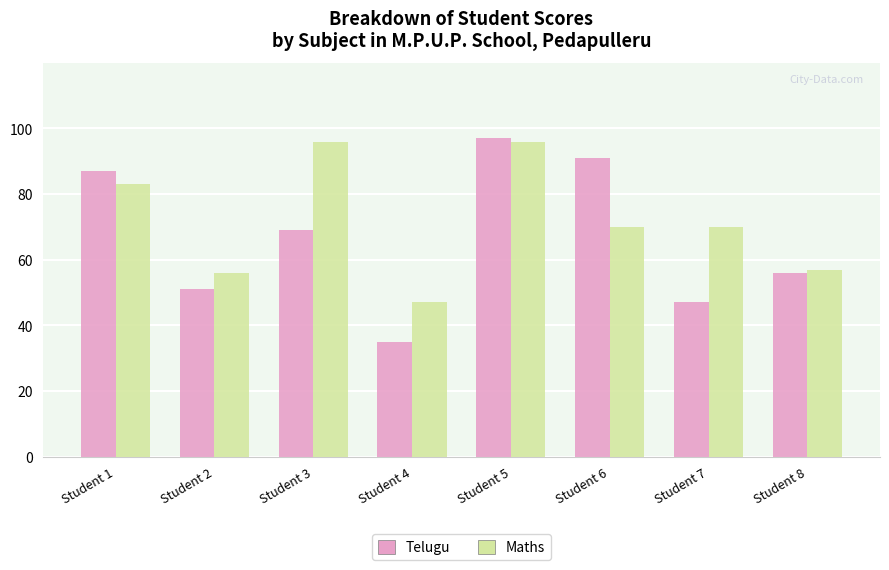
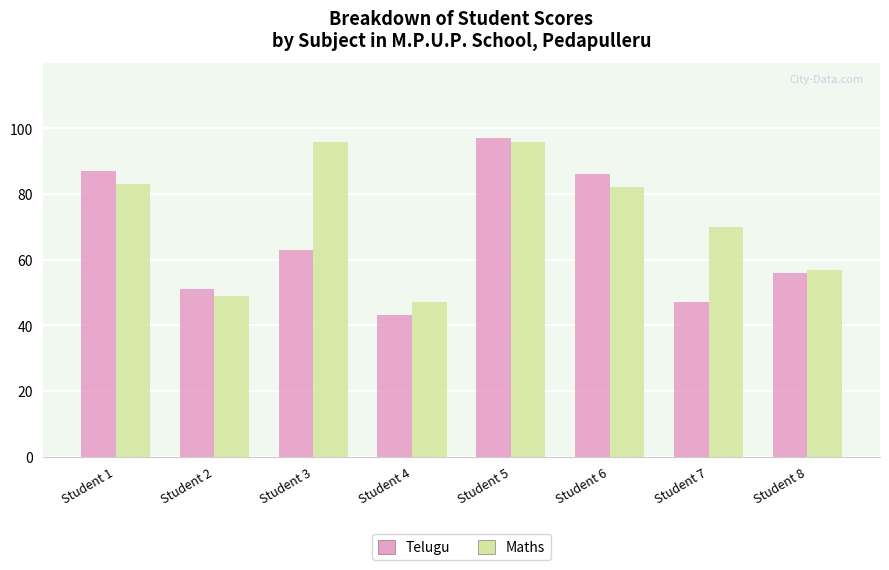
Maths, Student 2: 56 -> 49
Telugu, Student 3: 69 -> 63
Telugu, Student 4: 35 -> 43
Telugu, Student 6: 91 -> 86
Maths, Student 6: 70 -> 82
